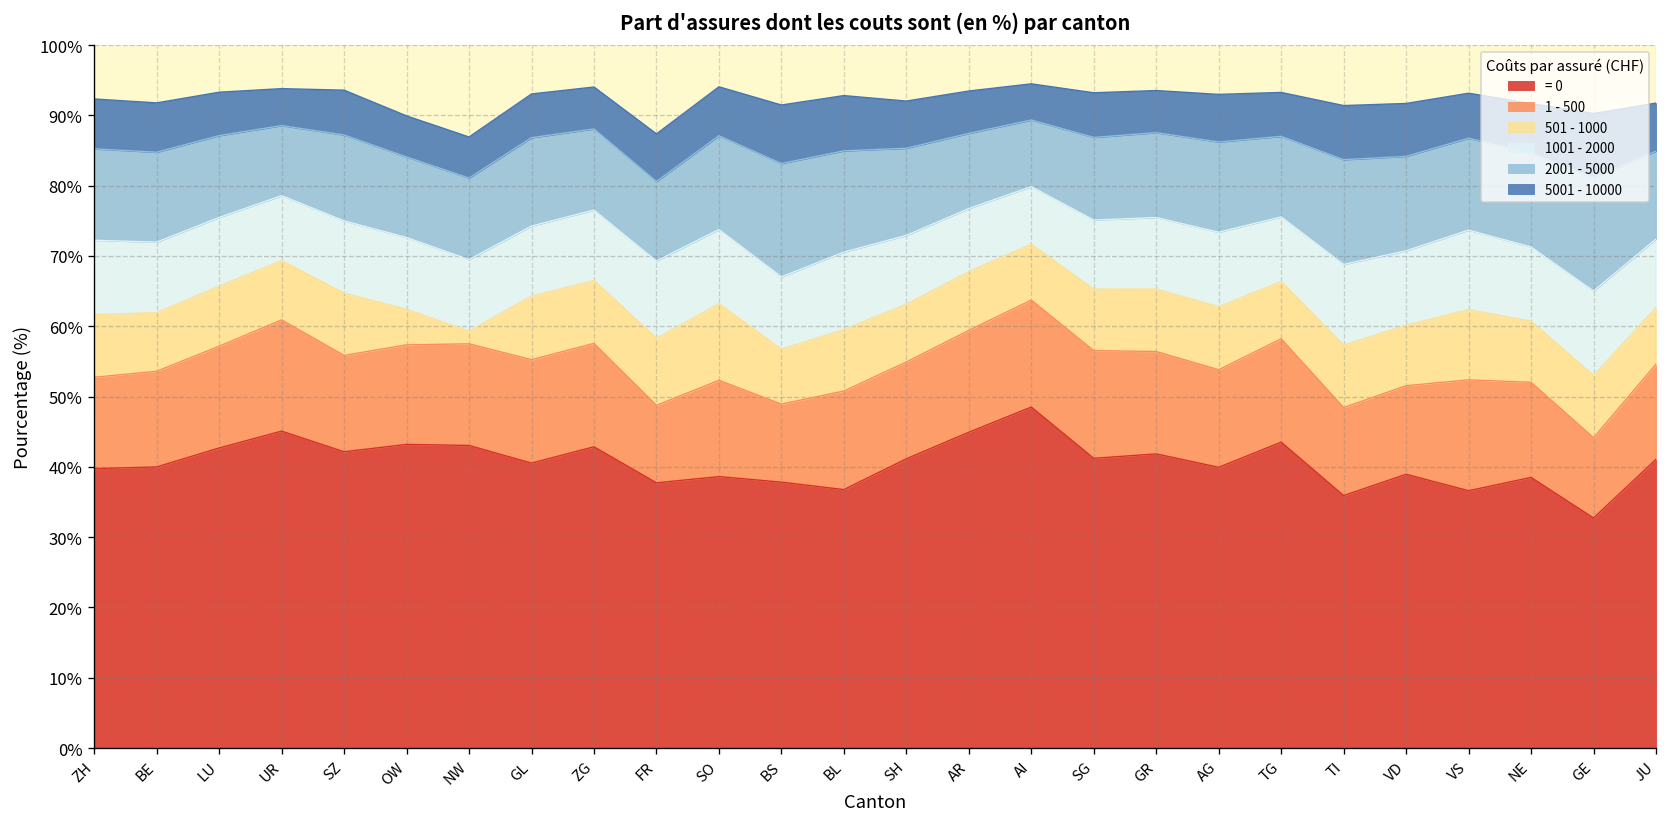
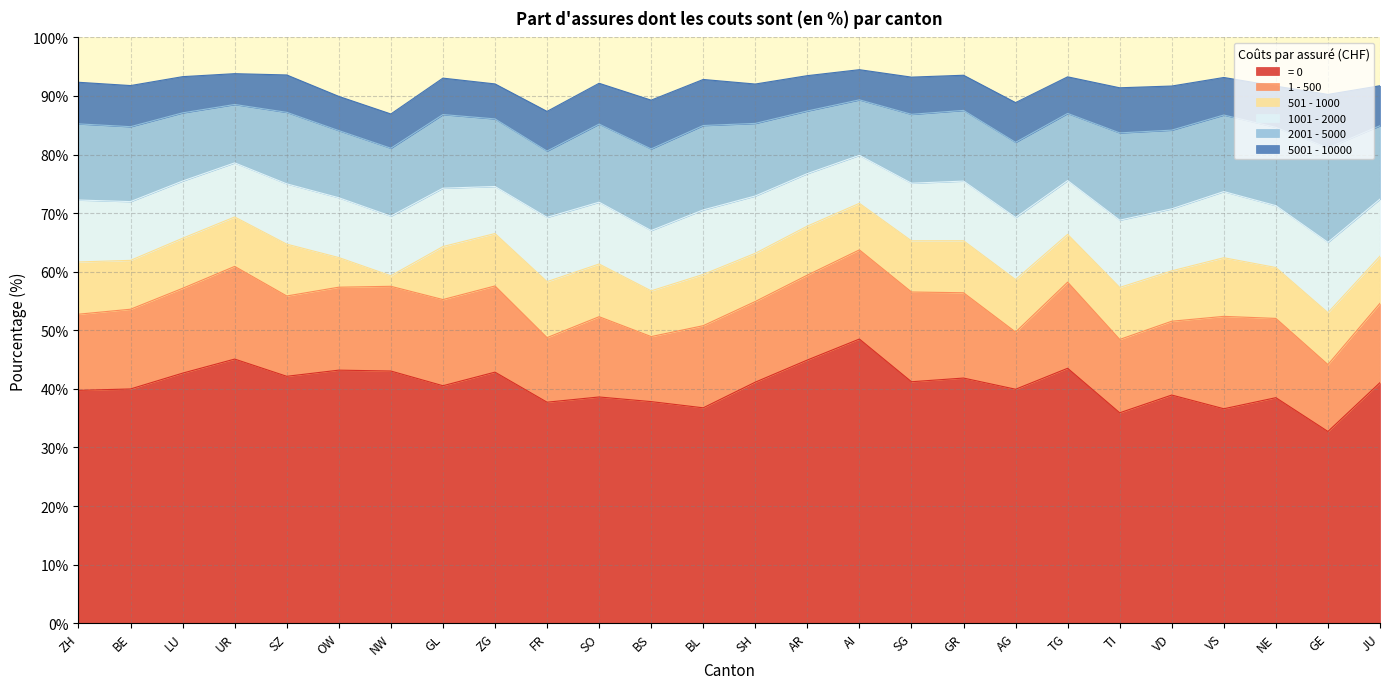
1001 - 2000, ZG: 10% -> 8%
501 - 1000, SO: 11% -> 9%
2001 - 5000, BS: 16% -> 14%
1 - 500, AG: 14% -> 10%
